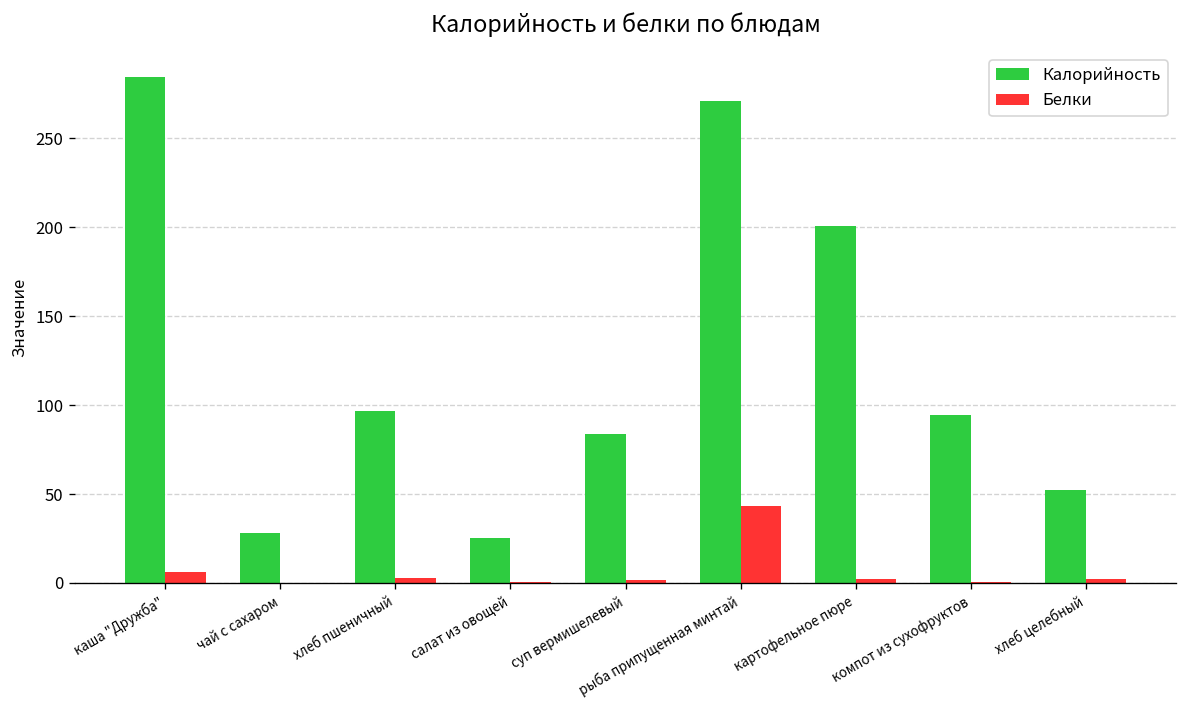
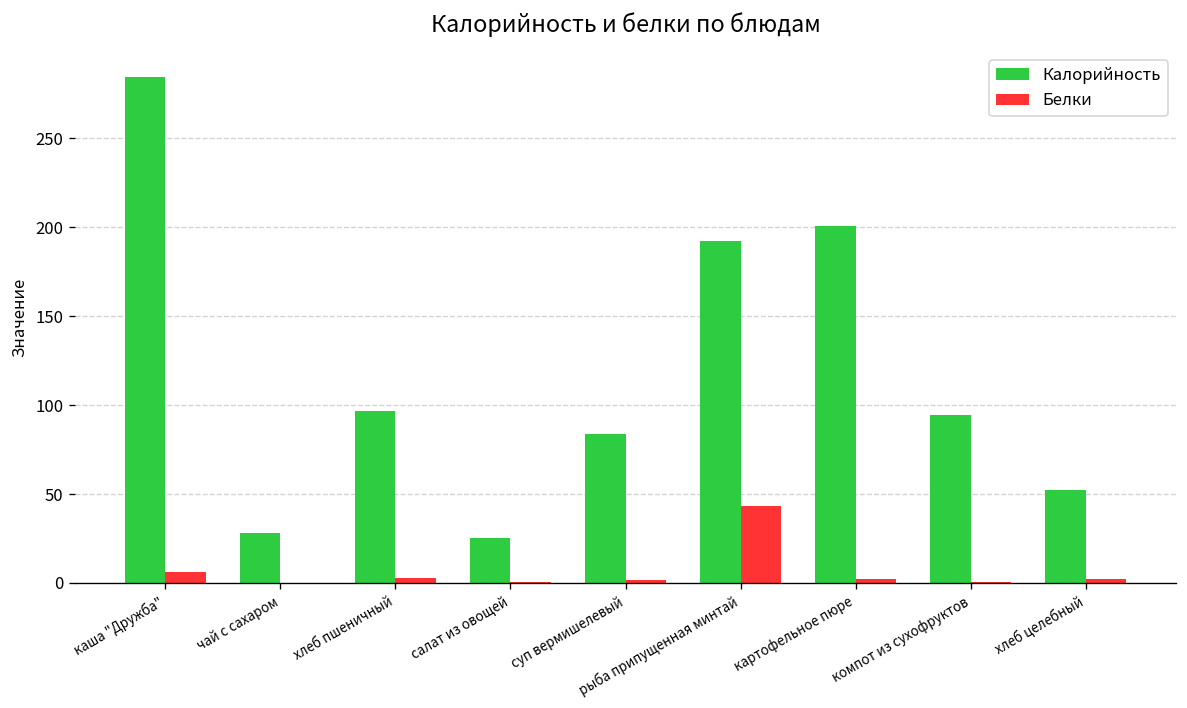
Калорийность, рыба припущенная минтай: 271 -> 193
